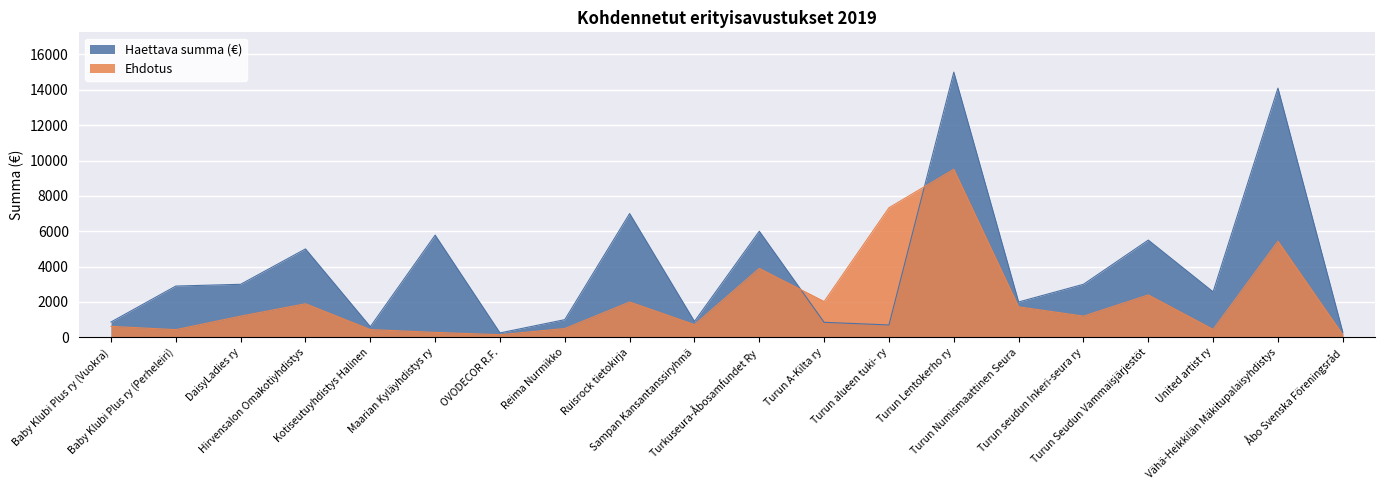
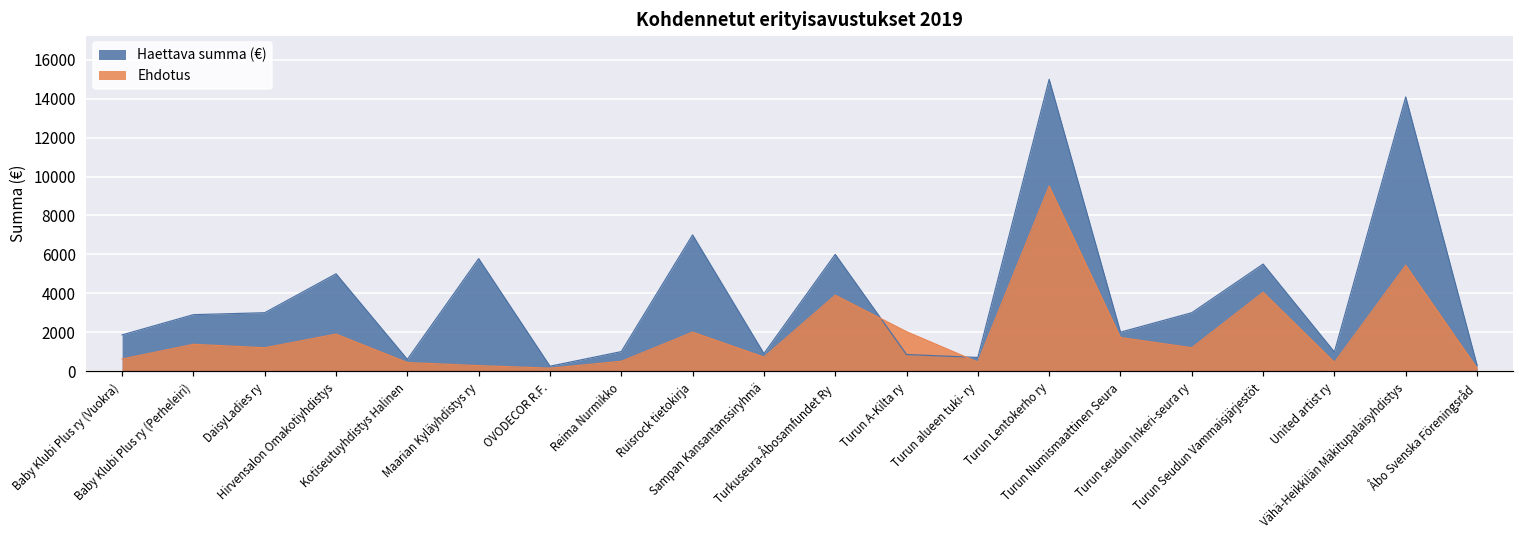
Haettava summa (€), Baby Klubi Plus ry (Vuokra): 900 -> 1900
Ehdotus, Baby Klubi Plus ry (Perheleiri): 400 -> 1400
Ehdotus, Turun alueen tuki- ry: 7300 -> 500
Ehdotus, Turun Seudun Vammaisjärjestöt: 2400 -> 4100
Haettava summa (€), United artist ry: 2600 -> 1000
